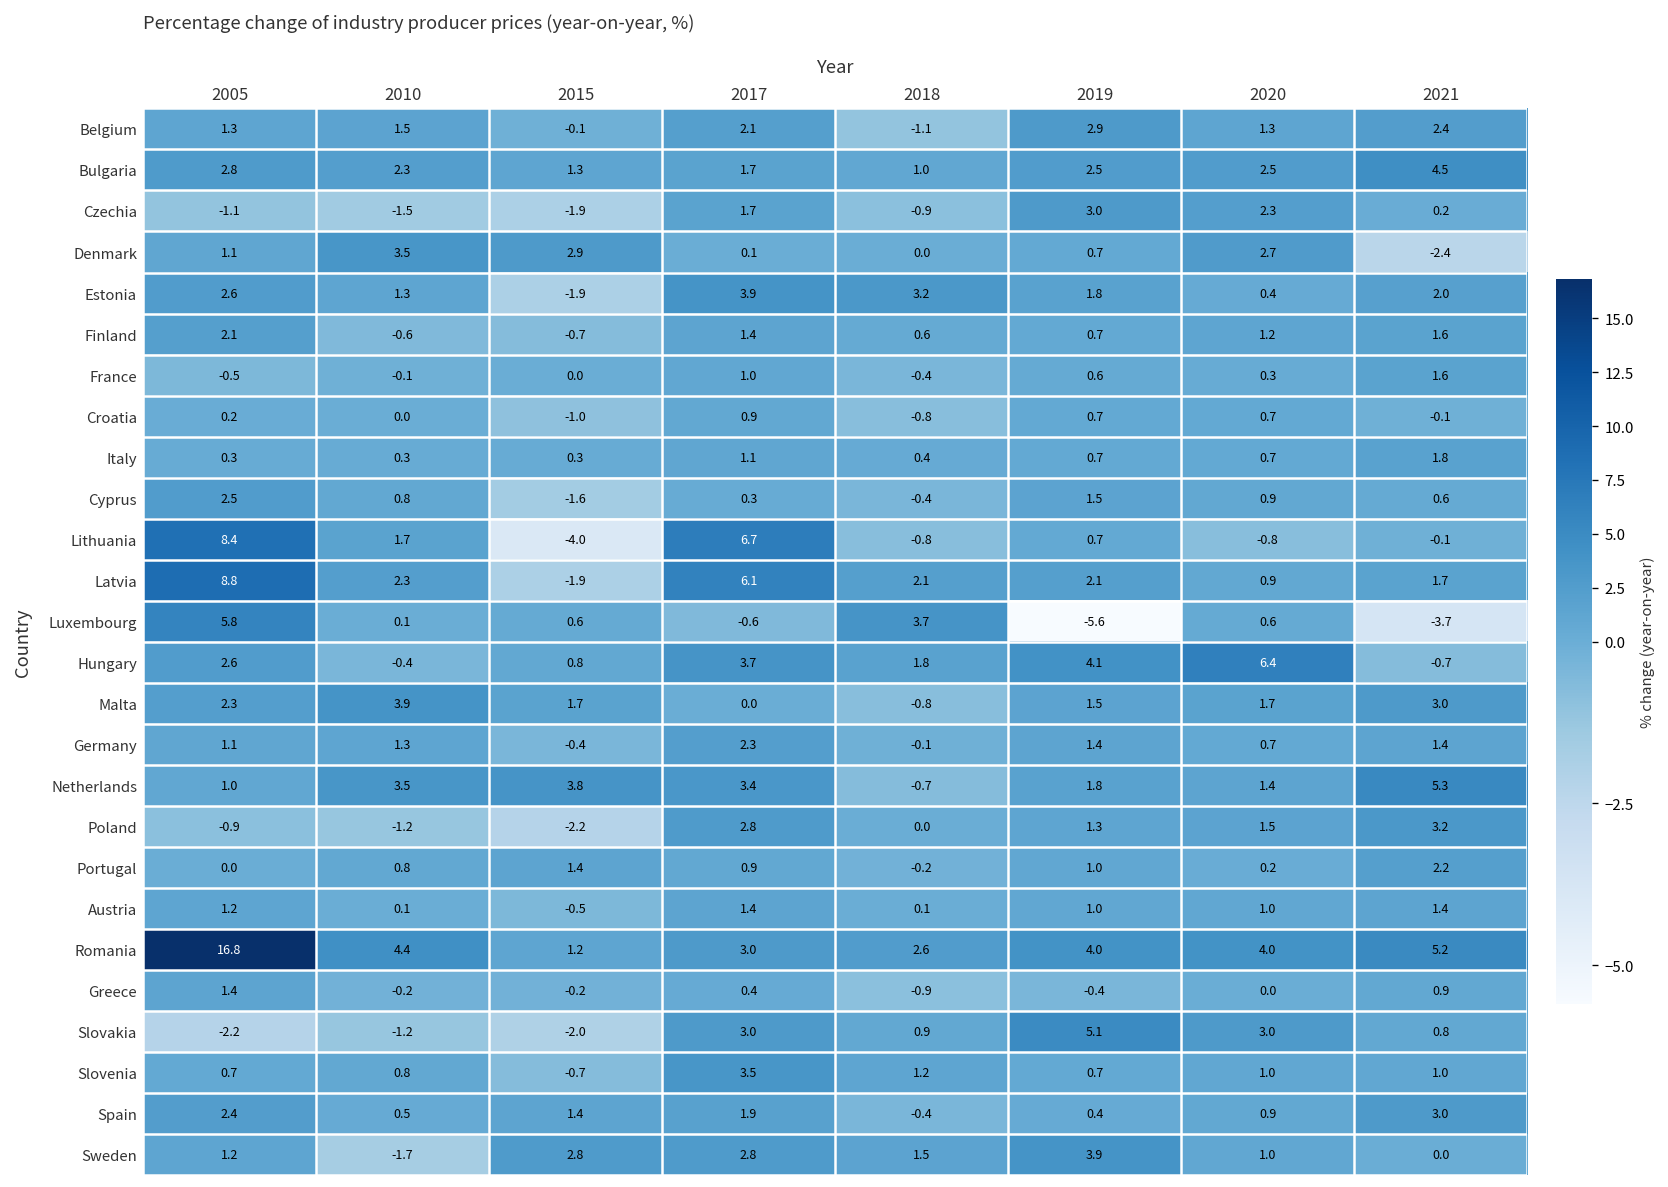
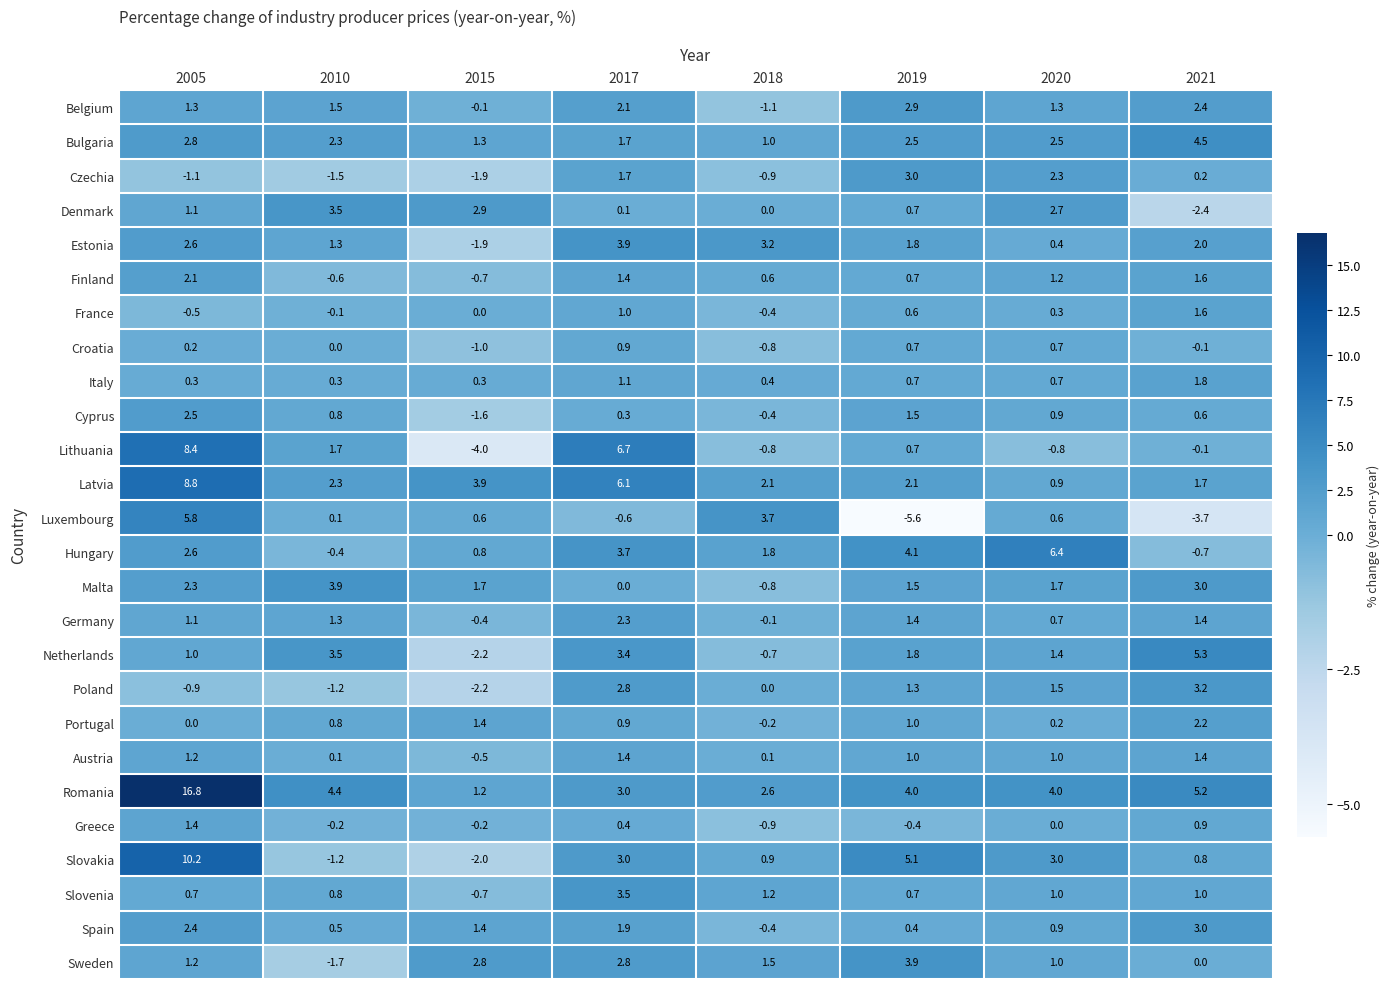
Latvia, 2015: -1.9 -> 3.9
Netherlands, 2015: 3.8 -> -2.2
Slovakia, 2005: -2.2 -> 10.2
